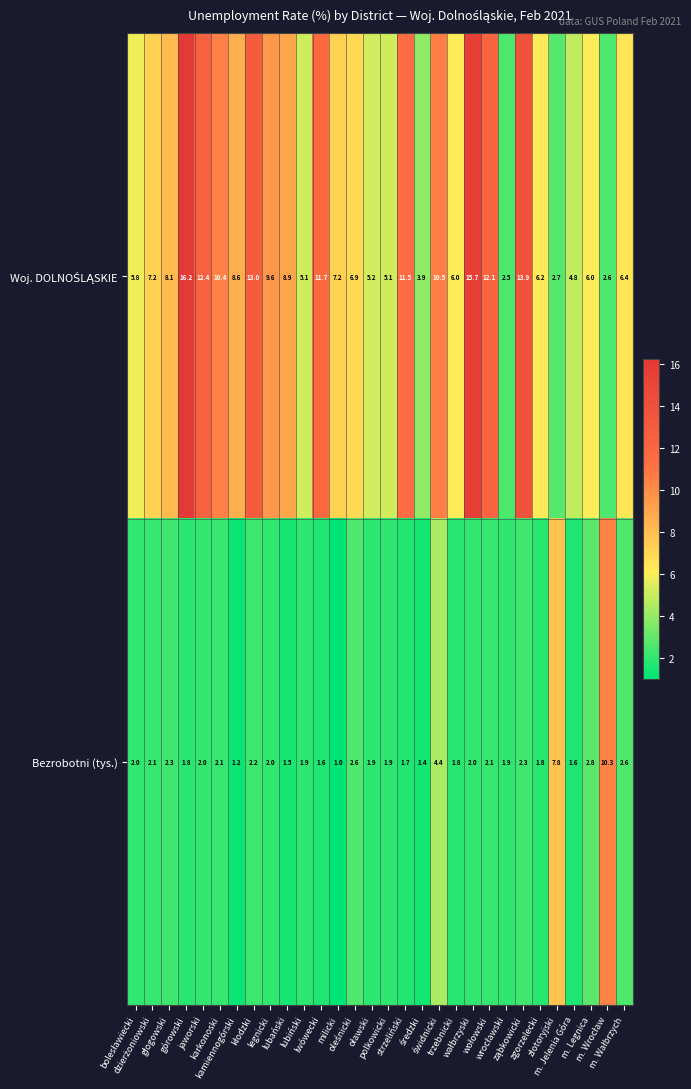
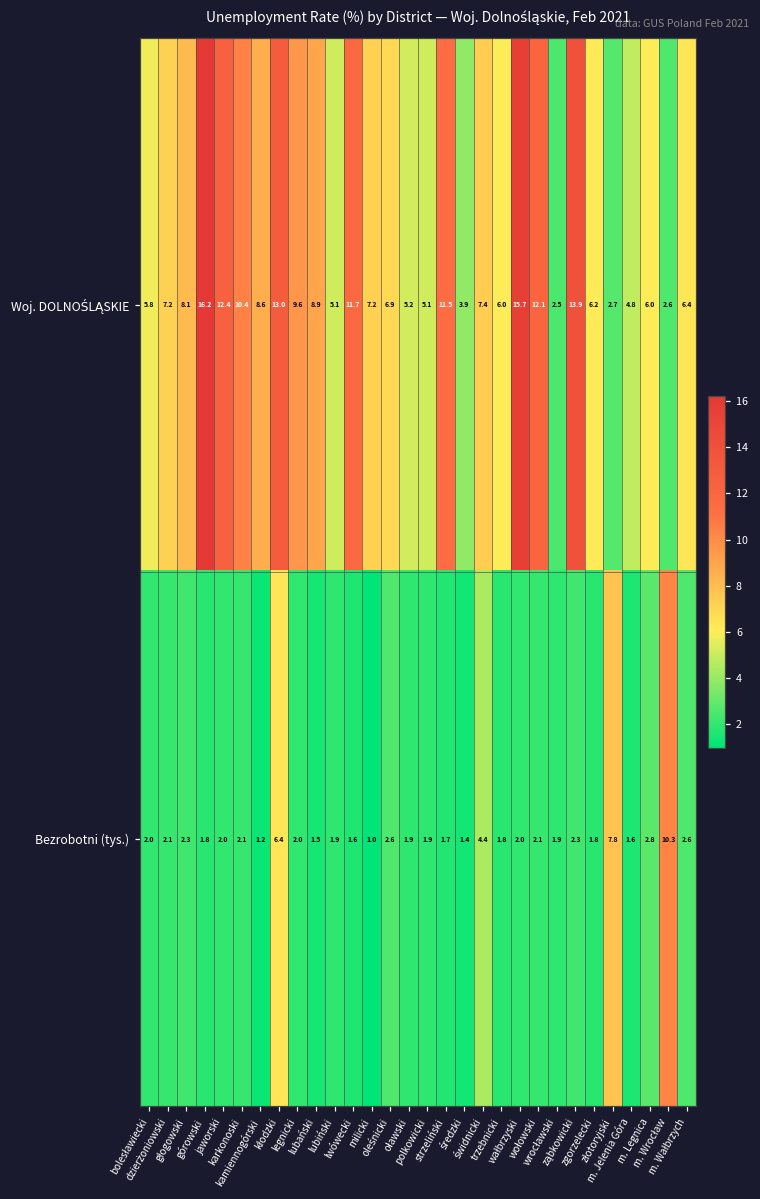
Woj. DOLNOŚLĄSKIE, świdnicki: 10.5 -> 7.4
Bezrobotni (tys.), kłodzki: 2.2 -> 6.4
